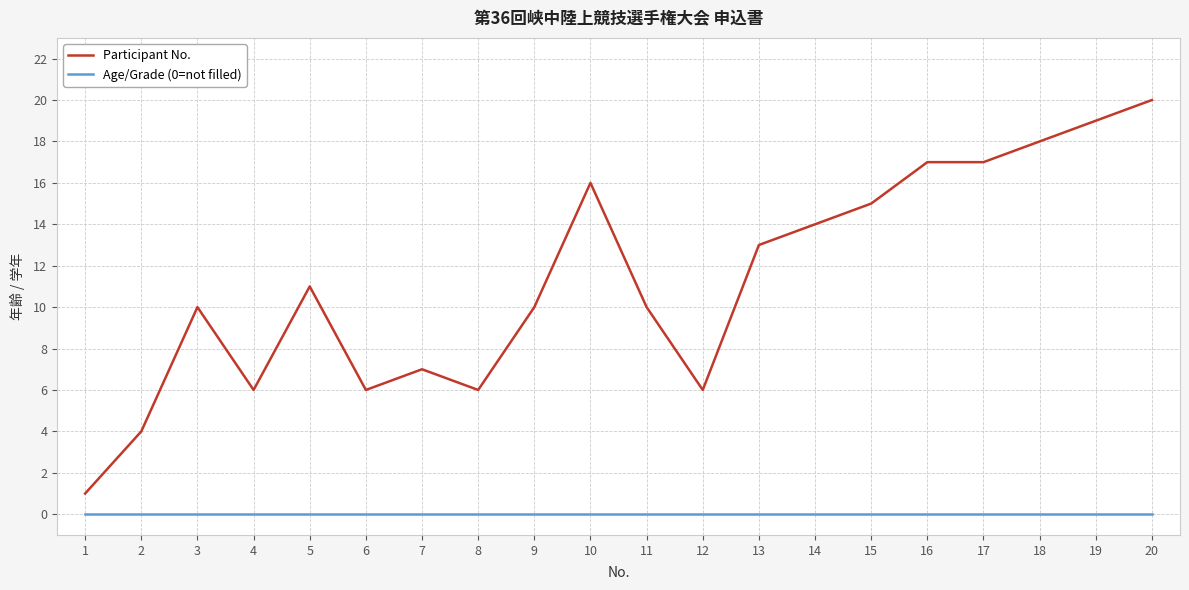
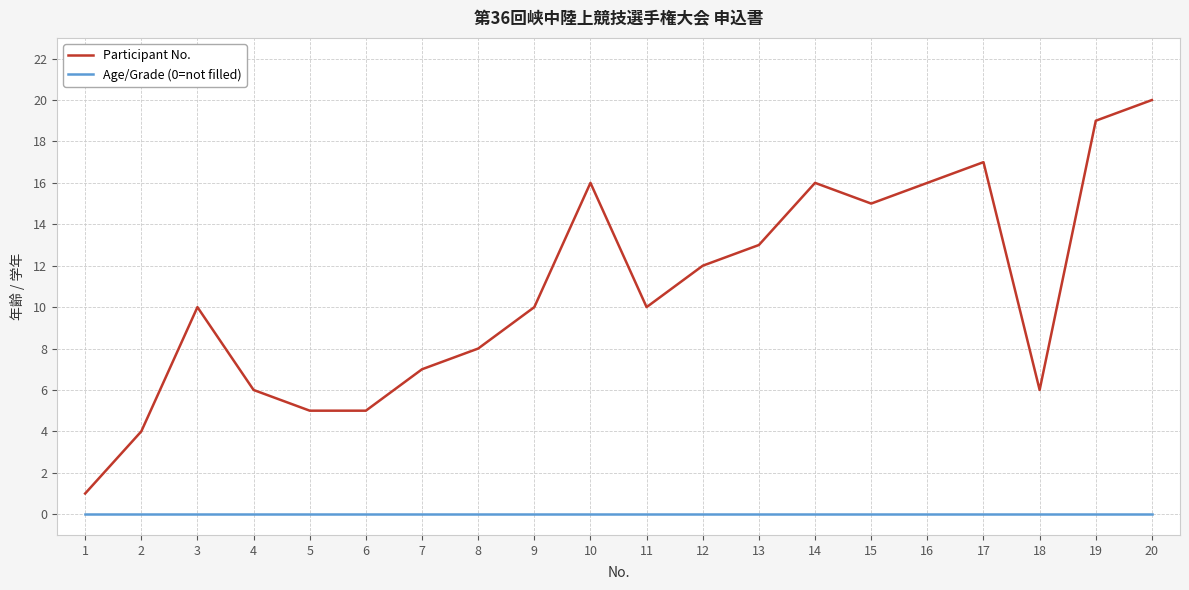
Participant No., 5: 11 -> 5
Participant No., 6: 6 -> 5
Participant No., 8: 6 -> 8
Participant No., 12: 6 -> 12
Participant No., 14: 14 -> 16
Participant No., 16: 17 -> 16
Participant No., 18: 18 -> 6
